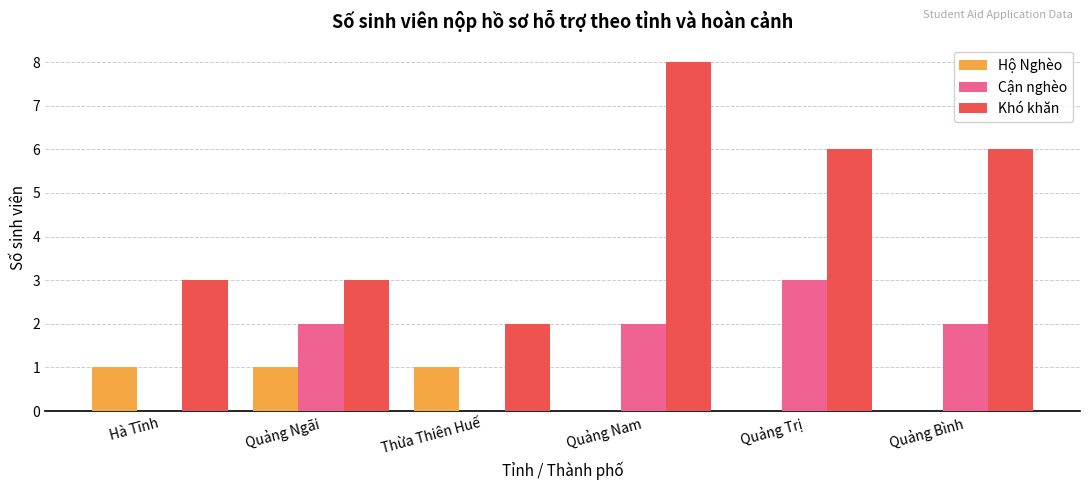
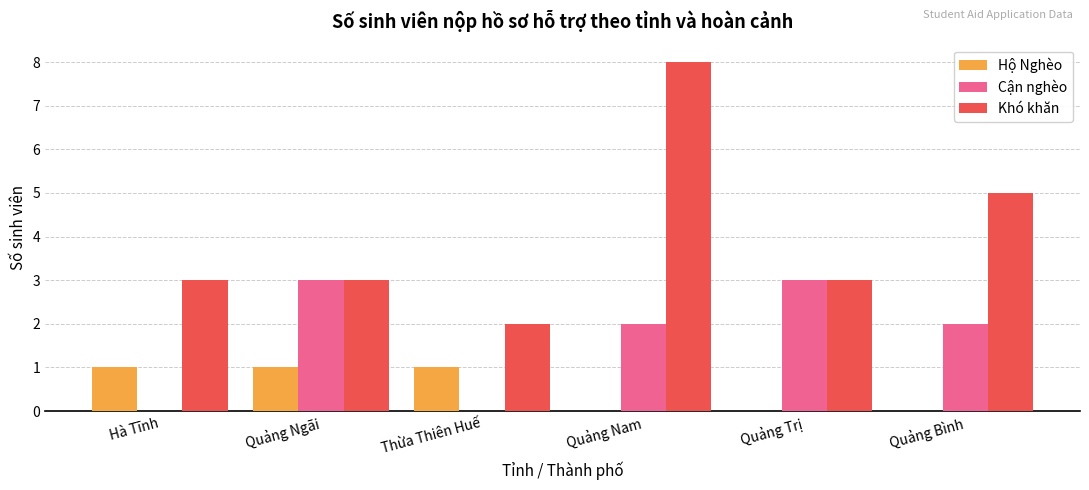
Cận nghèo, Quảng Ngãi: 2 -> 3
Khó khăn, Quảng Trị: 6 -> 3
Khó khăn, Quảng Bình: 6 -> 5
